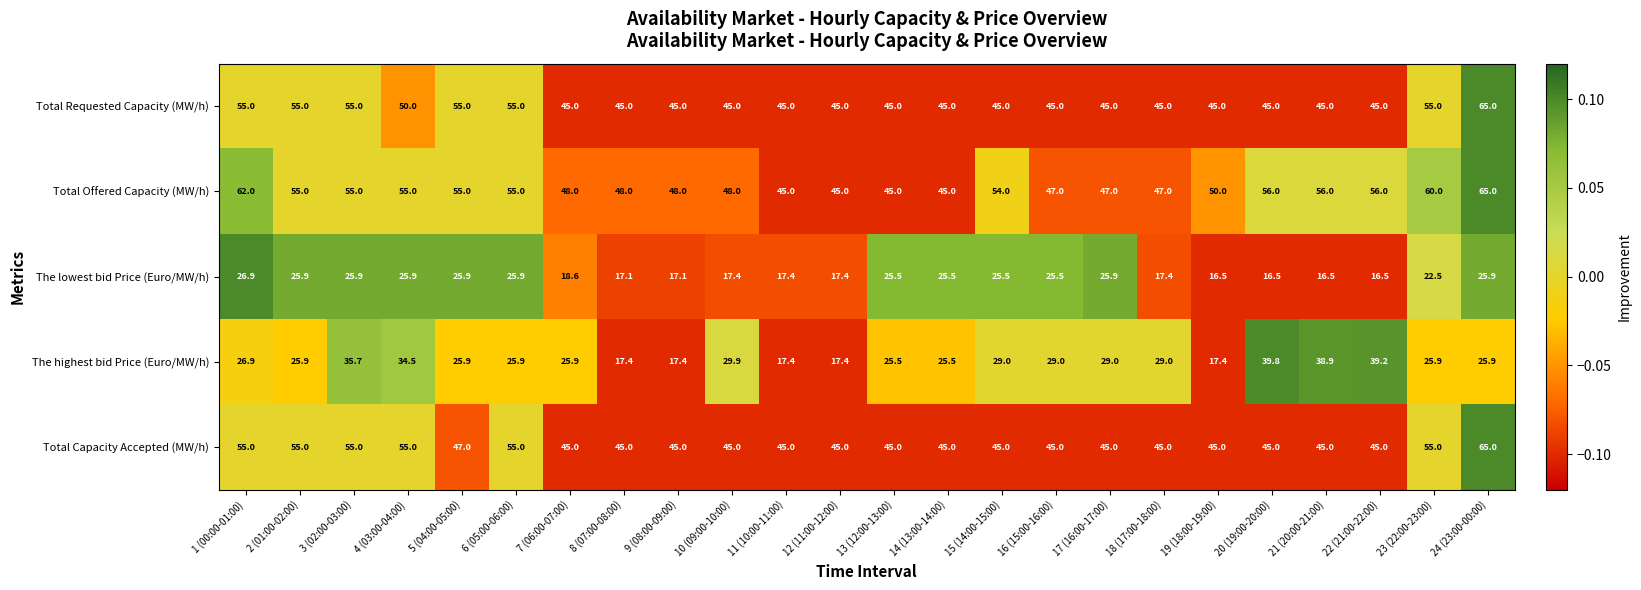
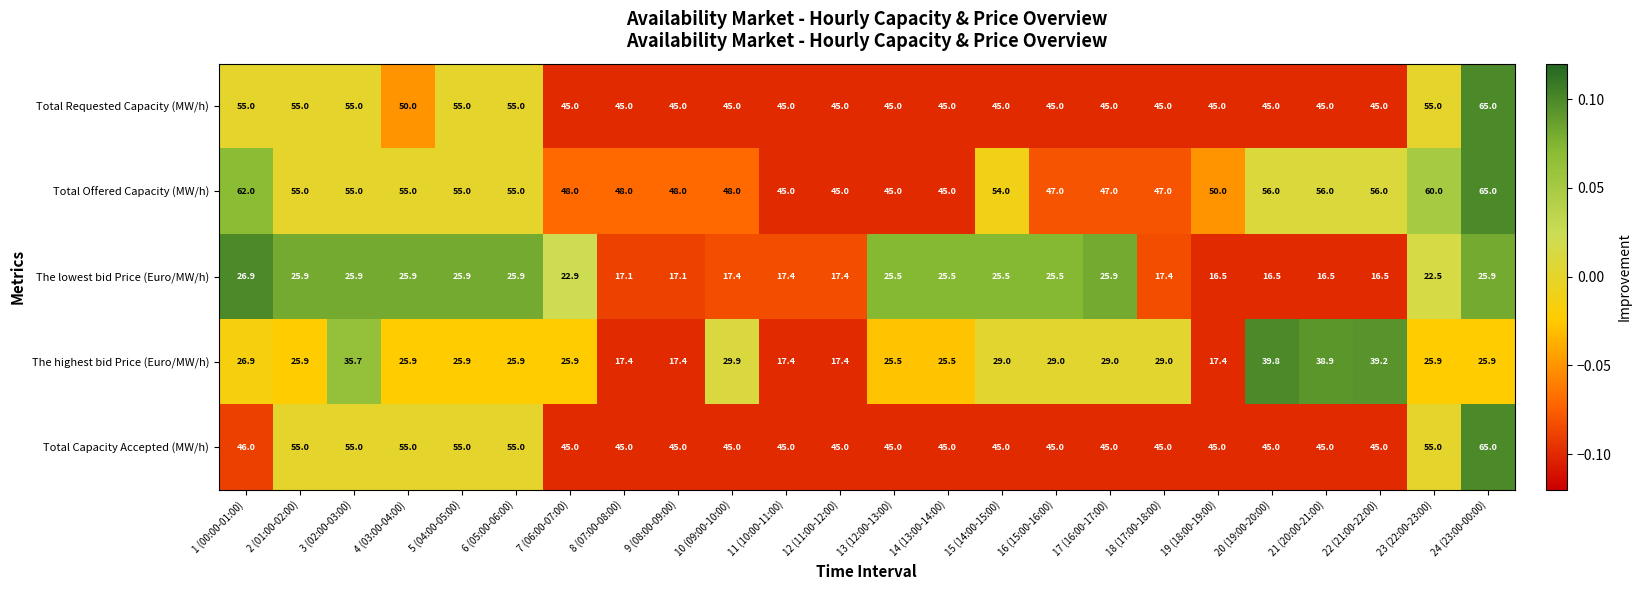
The lowest bid Price (Euro/MW/h), 7 (06:00-07:00): 18.6 -> 22.9
The highest bid Price (Euro/MW/h), 4 (03:00-04:00): 34.5 -> 25.9
Total Capacity Accepted (MW/h), 1 (00:00-01:00): 55.0 -> 46.0
Total Capacity Accepted (MW/h), 5 (04:00-05:00): 47.0 -> 55.0
